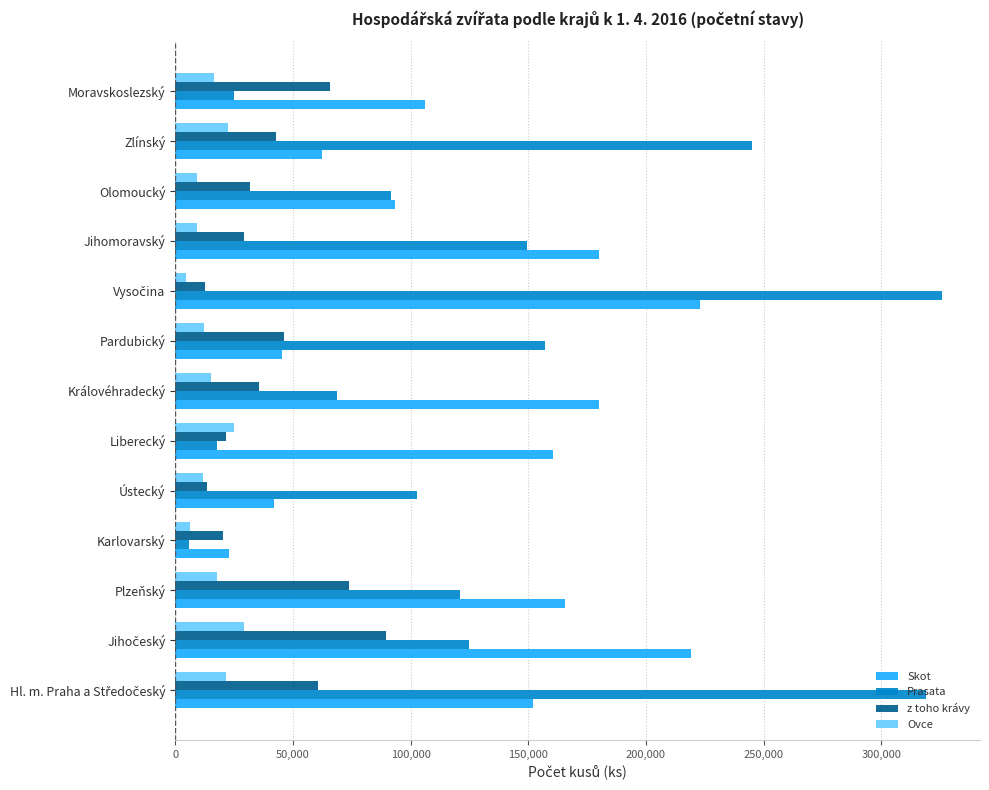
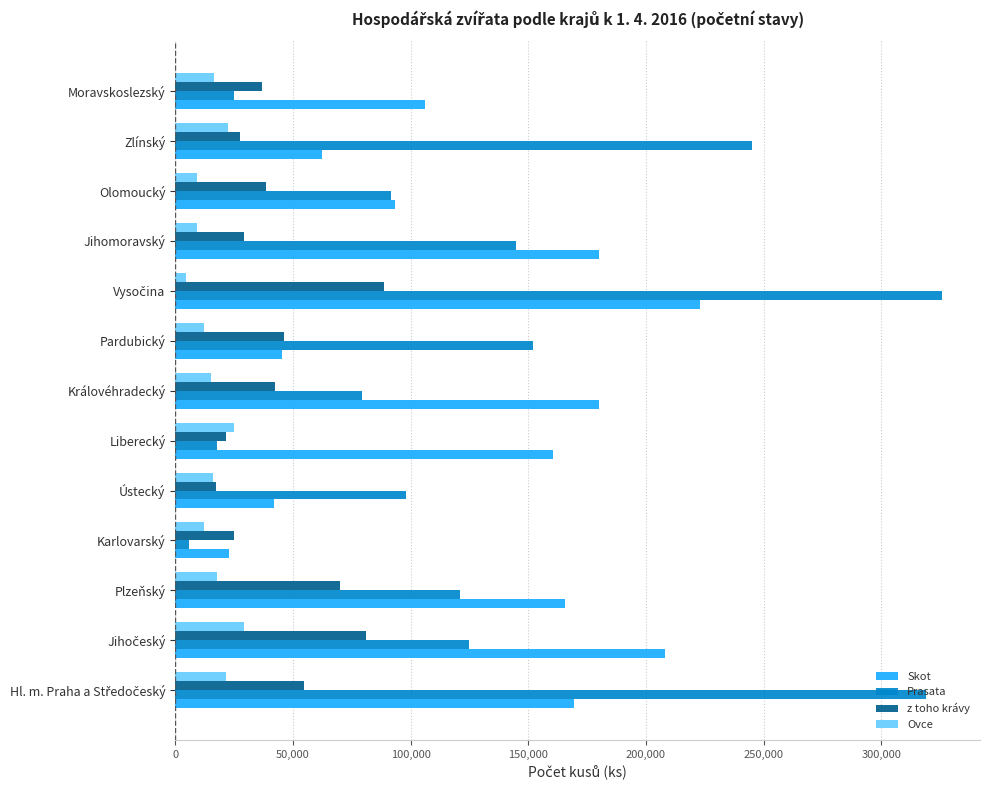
z toho krávy, Moravskoslezský: 66,000 -> 37,000
z toho krávy, Zlínský: 43,000 -> 27,000
z toho krávy, Olomoucký: 32,000 -> 39,000
Prasata, Jihomoravský: 150,000 -> 145,000
z toho krávy, Vysočina: 12,000 -> 89,000
Prasata, Pardubický: 157,000 -> 152,000
z toho krávy, Královéhradecký: 35,000 -> 42,000
Prasata, Královéhradecký: 69,000 -> 79,000
Ovce, Ústecký: 12,000 -> 16,000
z toho krávy, Ústecký: 13,000 -> 17,000
Prasata, Ústecký: 103,000 -> 98,000
Ovce, Karlovarský: 6,000 -> 12,000
z toho krávy, Karlovarský: 20,000 -> 25,000
z toho krávy, Plzeňský: 74,000 -> 70,000
z toho krávy, Jihočeský: 89,000 -> 81,000
Skot, Jihočeský: 219,000 -> 208,000
z toho krávy, Hl. m. Praha a Středočeský: 61,000 -> 55,000
Skot, Hl. m. Praha a Středočeský: 152,000 -> 169,000
